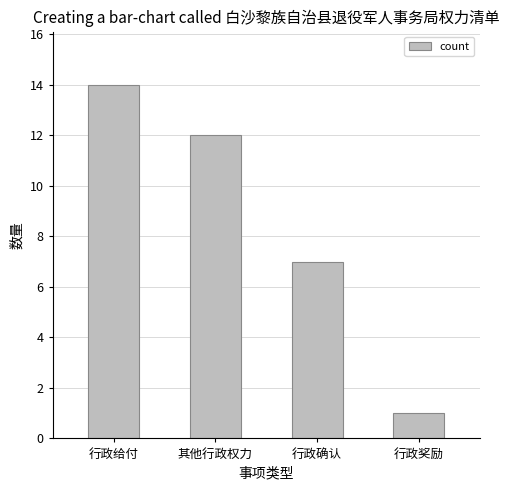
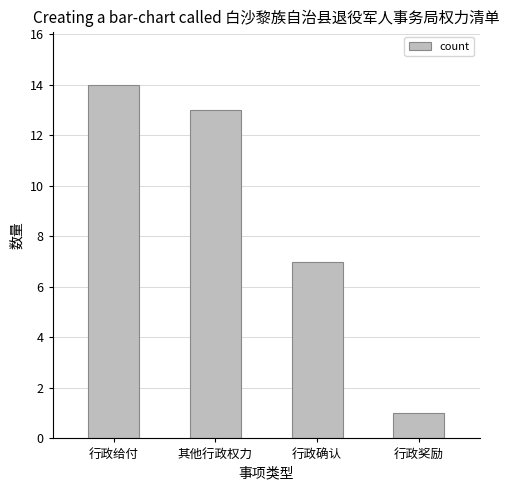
其他行政权力: 12 -> 13
